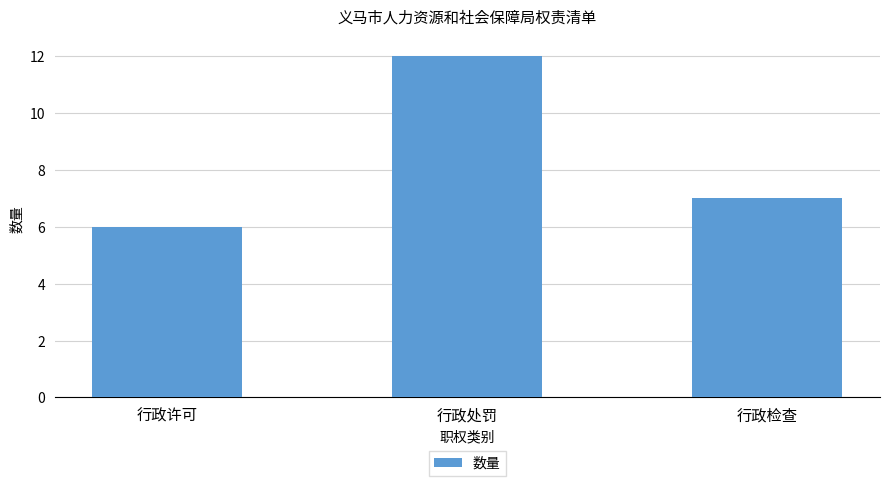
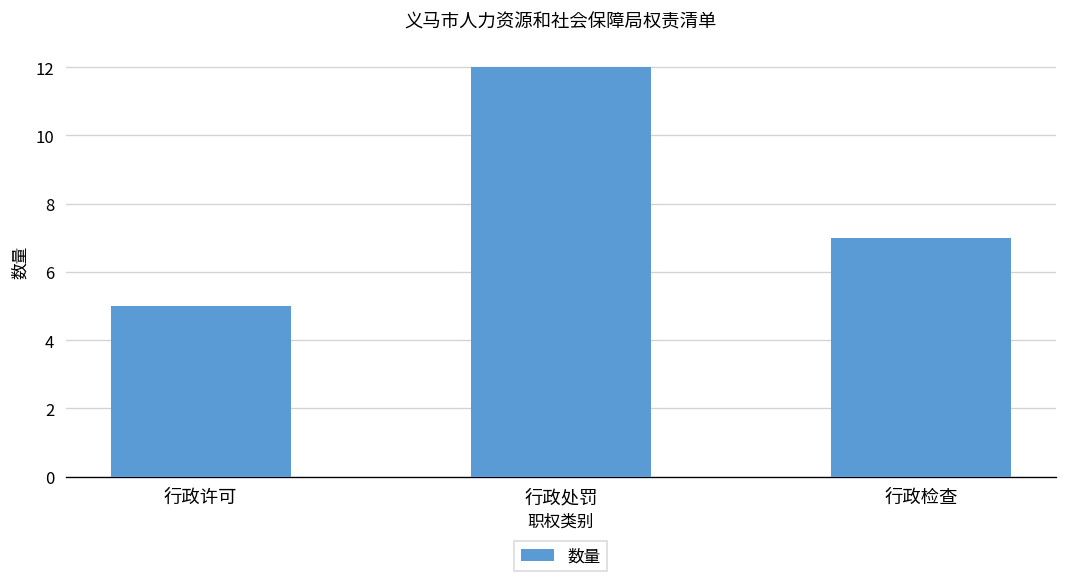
行政许可: 6 -> 5
